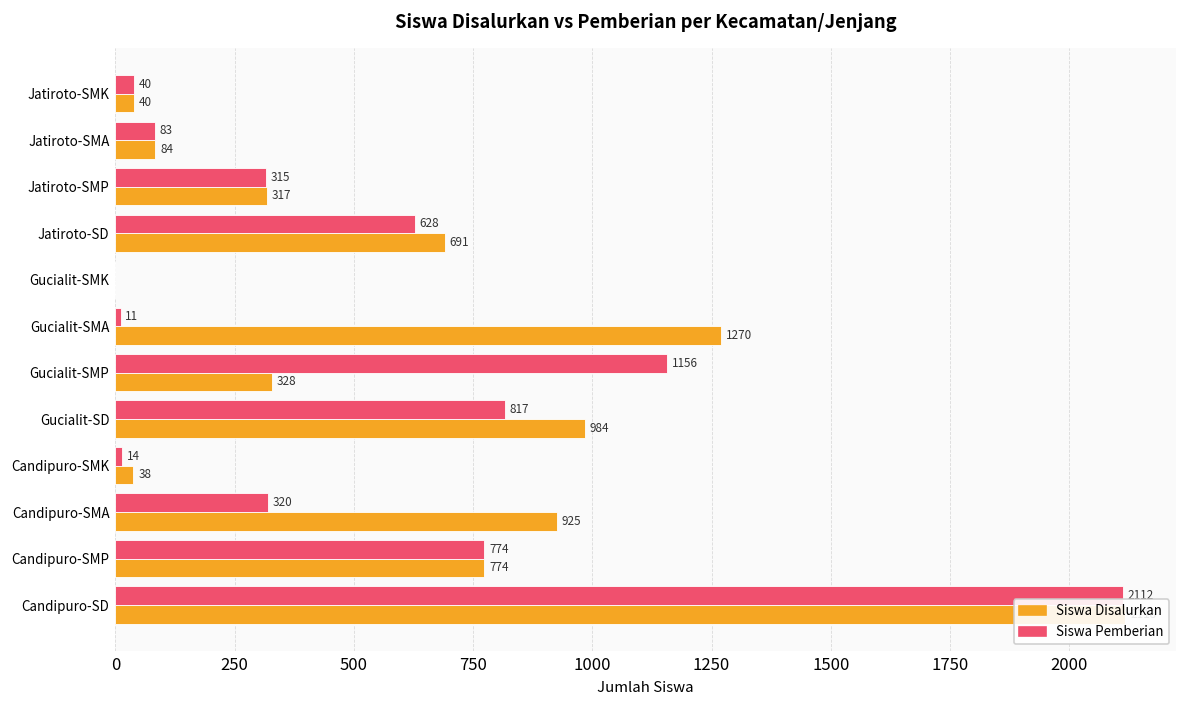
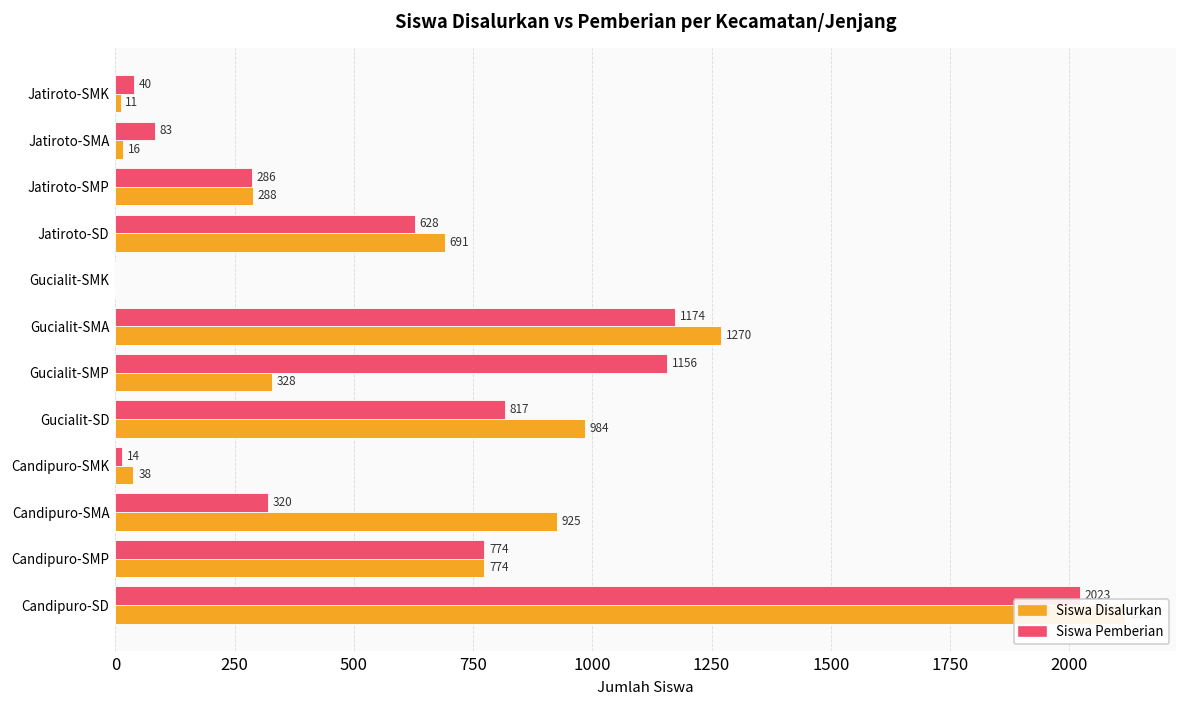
Siswa Disalurkan, Jatiroto-SMK: 40 -> 11
Siswa Disalurkan, Jatiroto-SMA: 84 -> 16
Siswa Pemberian, Jatiroto-SMP: 315 -> 286
Siswa Disalurkan, Jatiroto-SMP: 317 -> 288
Siswa Pemberian, Gucialit-SMA: 11 -> 1174
Siswa Pemberian, Candipuro-SD: 2112 -> 2023
